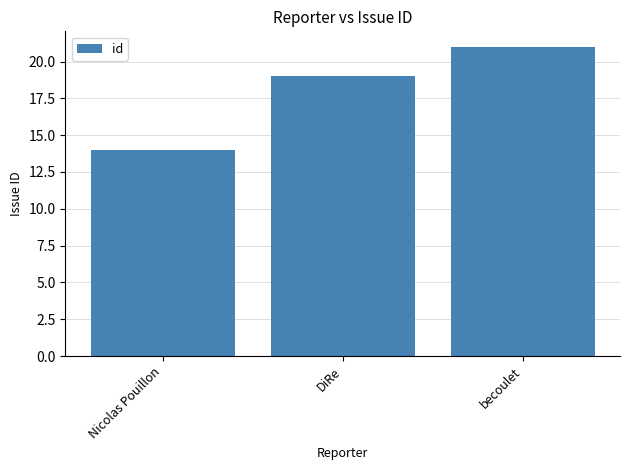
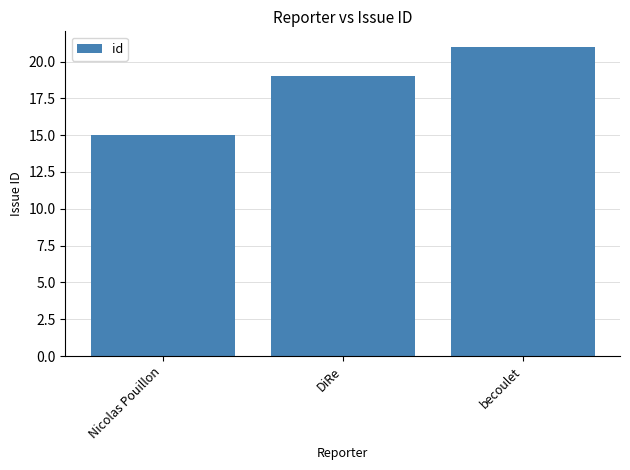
Nicolas Pouillon: 14 -> 15
